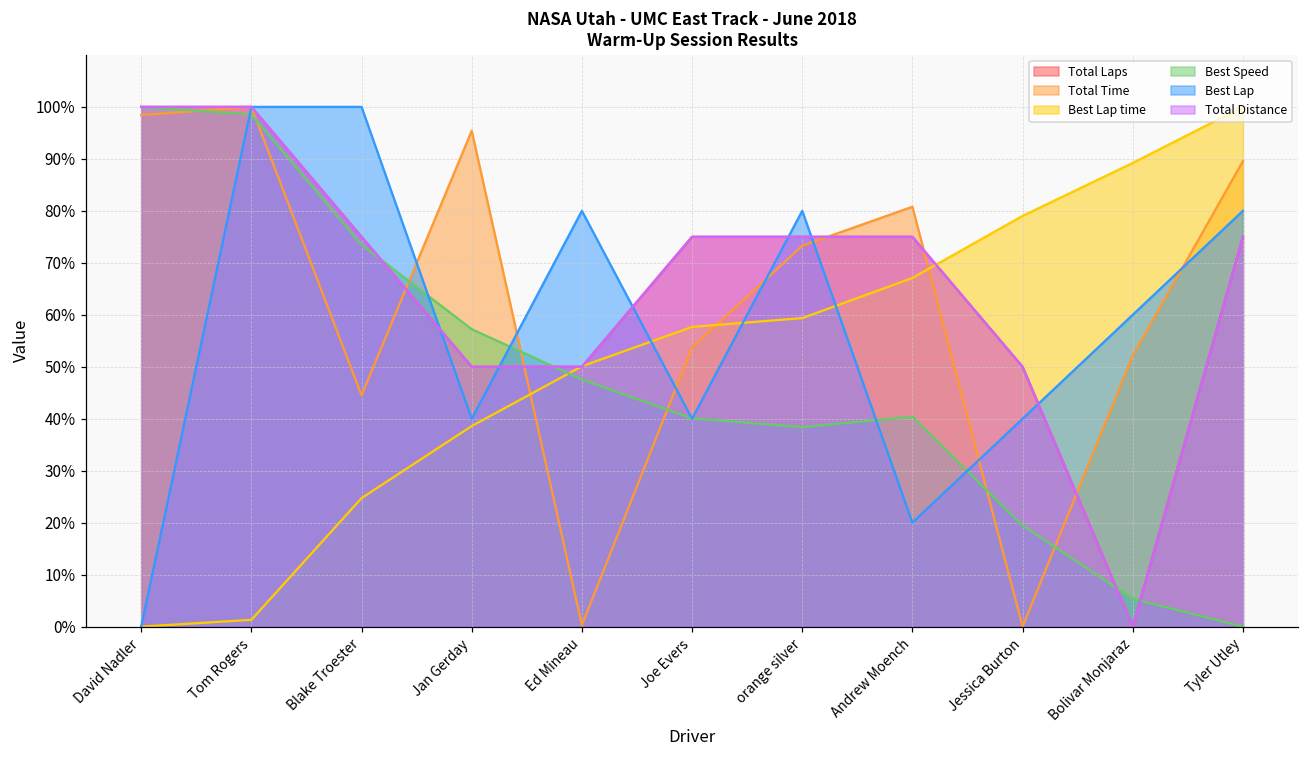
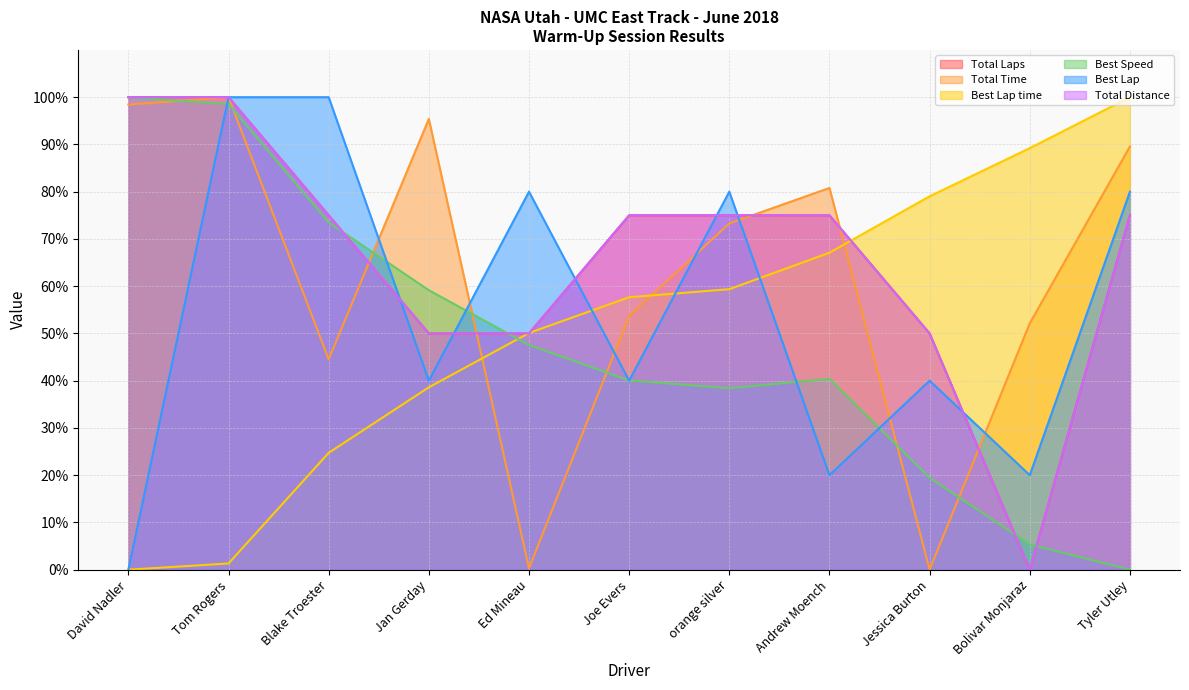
Best Speed, Jan Gerday: 57% -> 59%
Best Lap, Bolivar Monjaraz: 60% -> 20%
